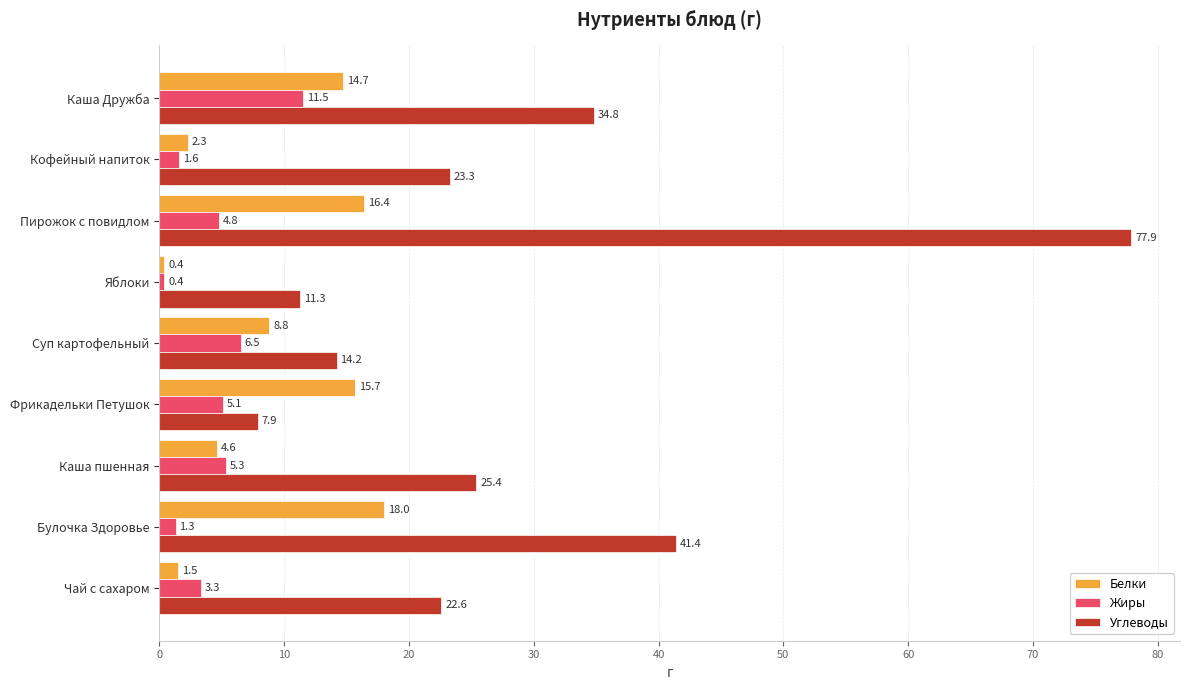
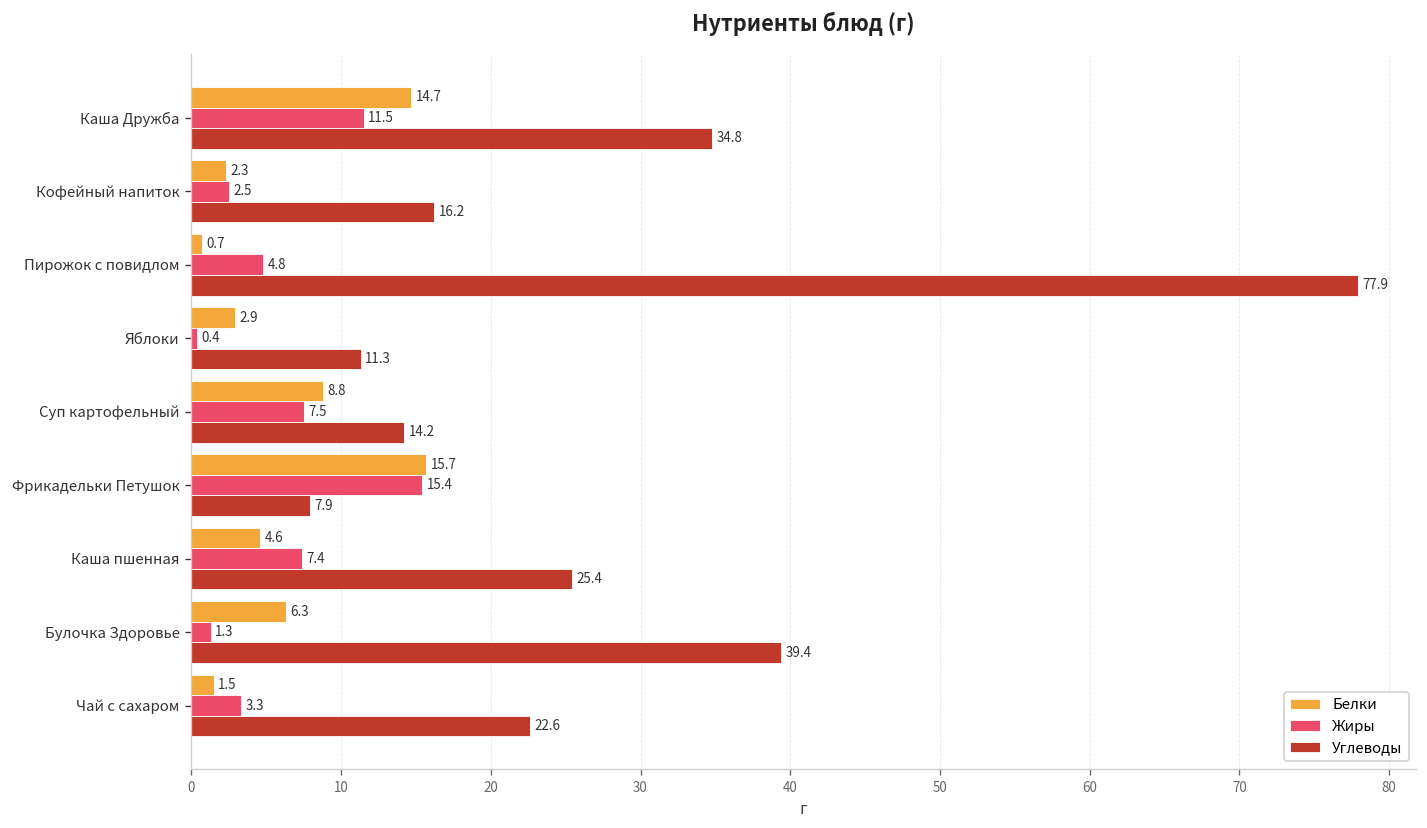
Жиры, Кофейный напиток: 1.6 -> 2.5
Углеводы, Кофейный напиток: 23.3 -> 16.2
Белки, Пирожок с повидлом: 16.4 -> 0.7
Белки, Яблоки: 0.4 -> 2.9
Жиры, Суп картофельный: 6.5 -> 7.5
Жиры, Фрикадельки Петушок: 5.1 -> 15.4
Жиры, Каша пшенная: 5.3 -> 7.4
Белки, Булочка Здоровье: 18.0 -> 6.3
Углеводы, Булочка Здоровье: 41.4 -> 39.4
